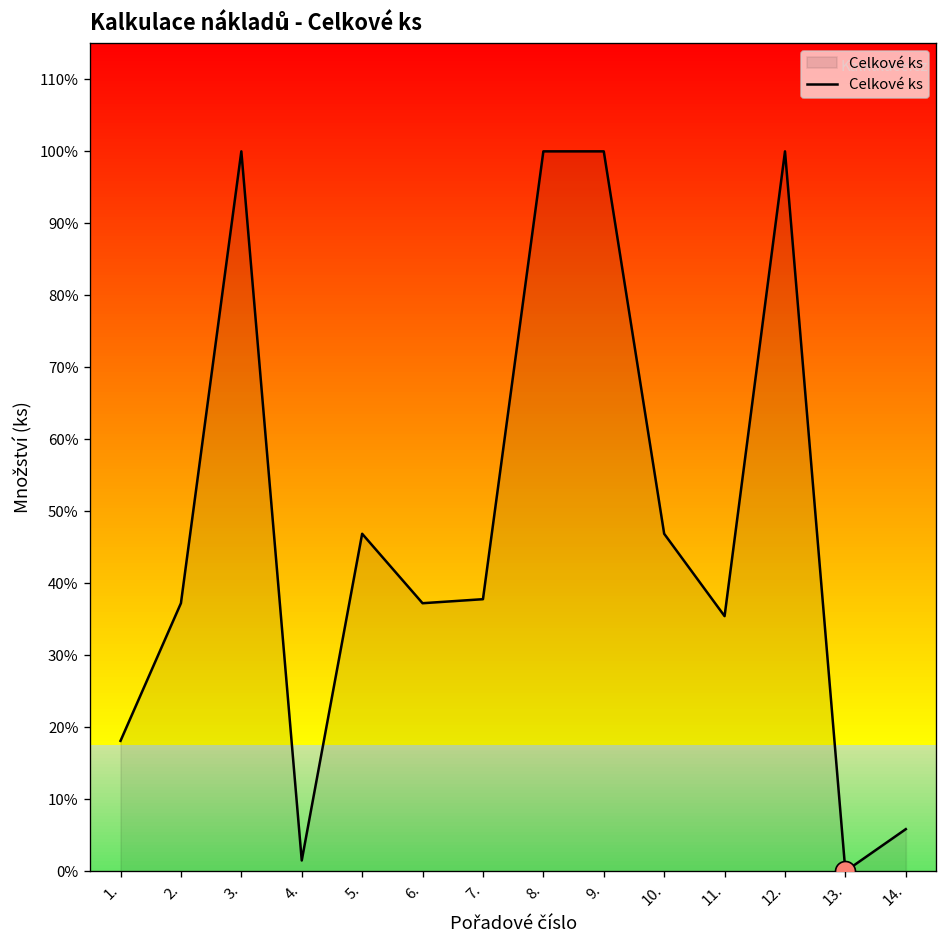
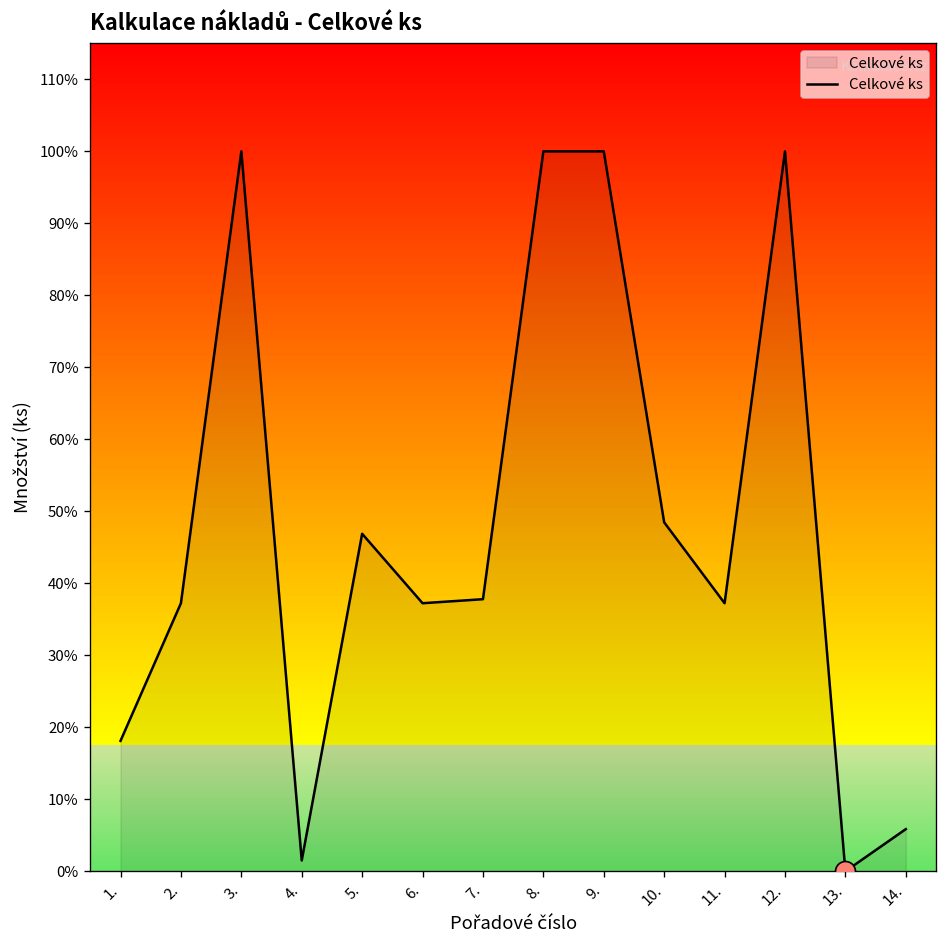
Celkové ks, 10.: 47% -> 48%
Celkové ks, 11.: 35% -> 37%
